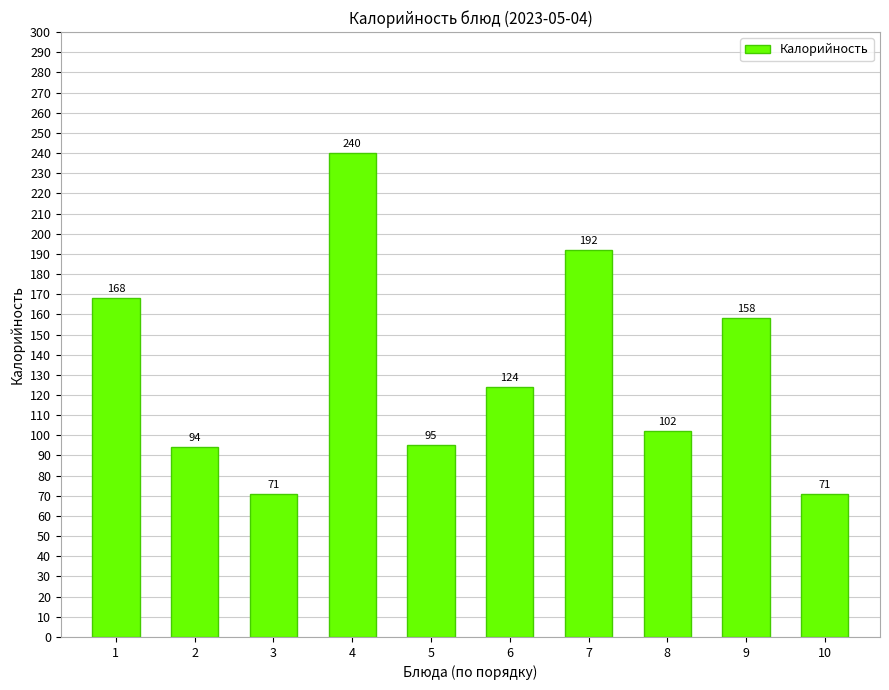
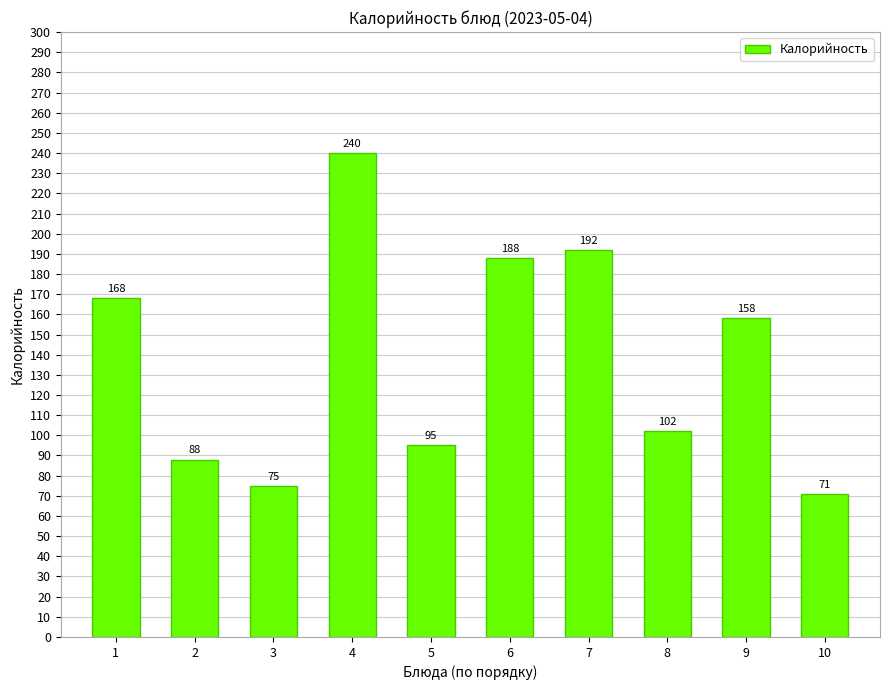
2: 94 -> 88
3: 71 -> 75
6: 124 -> 188
